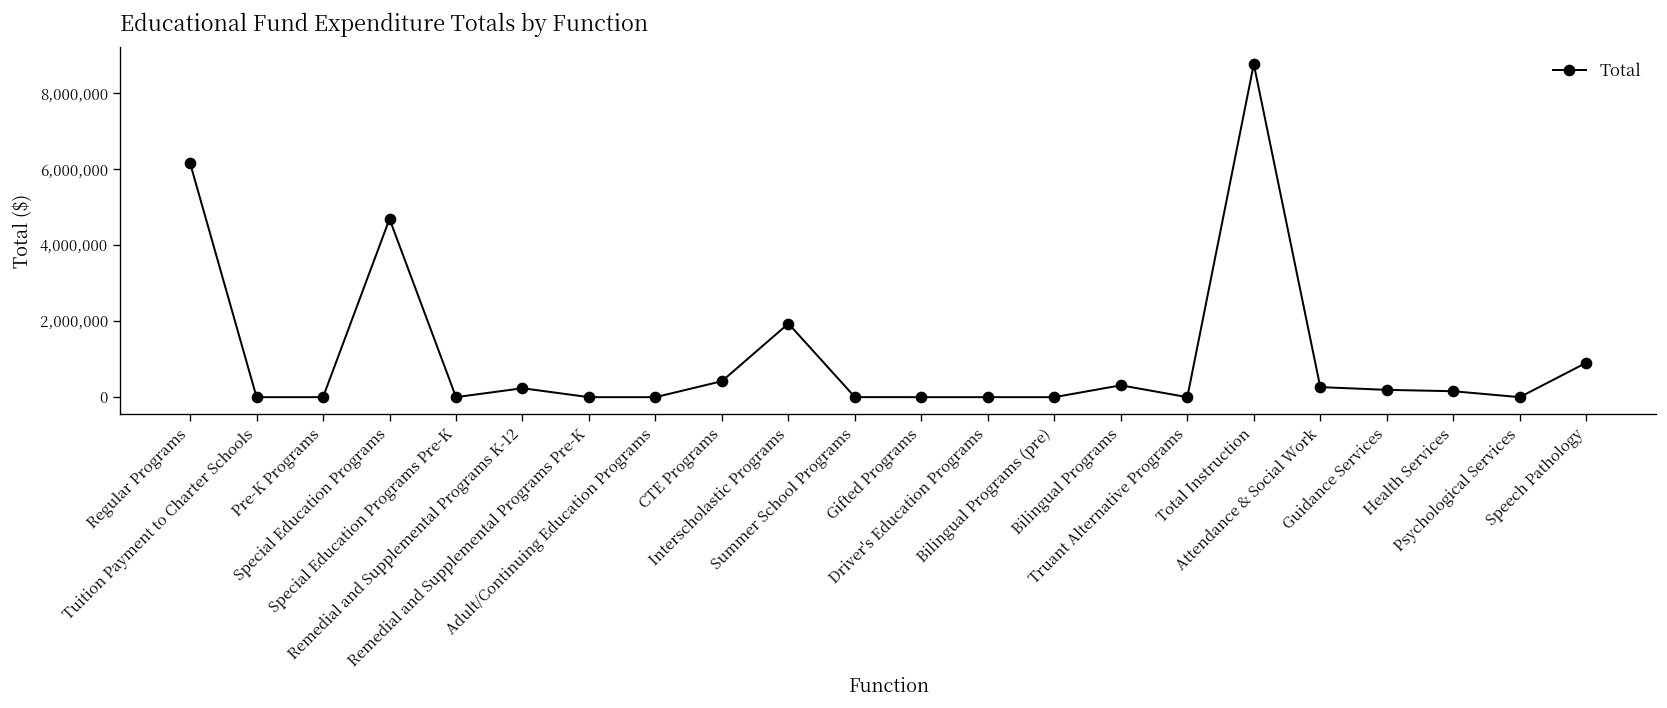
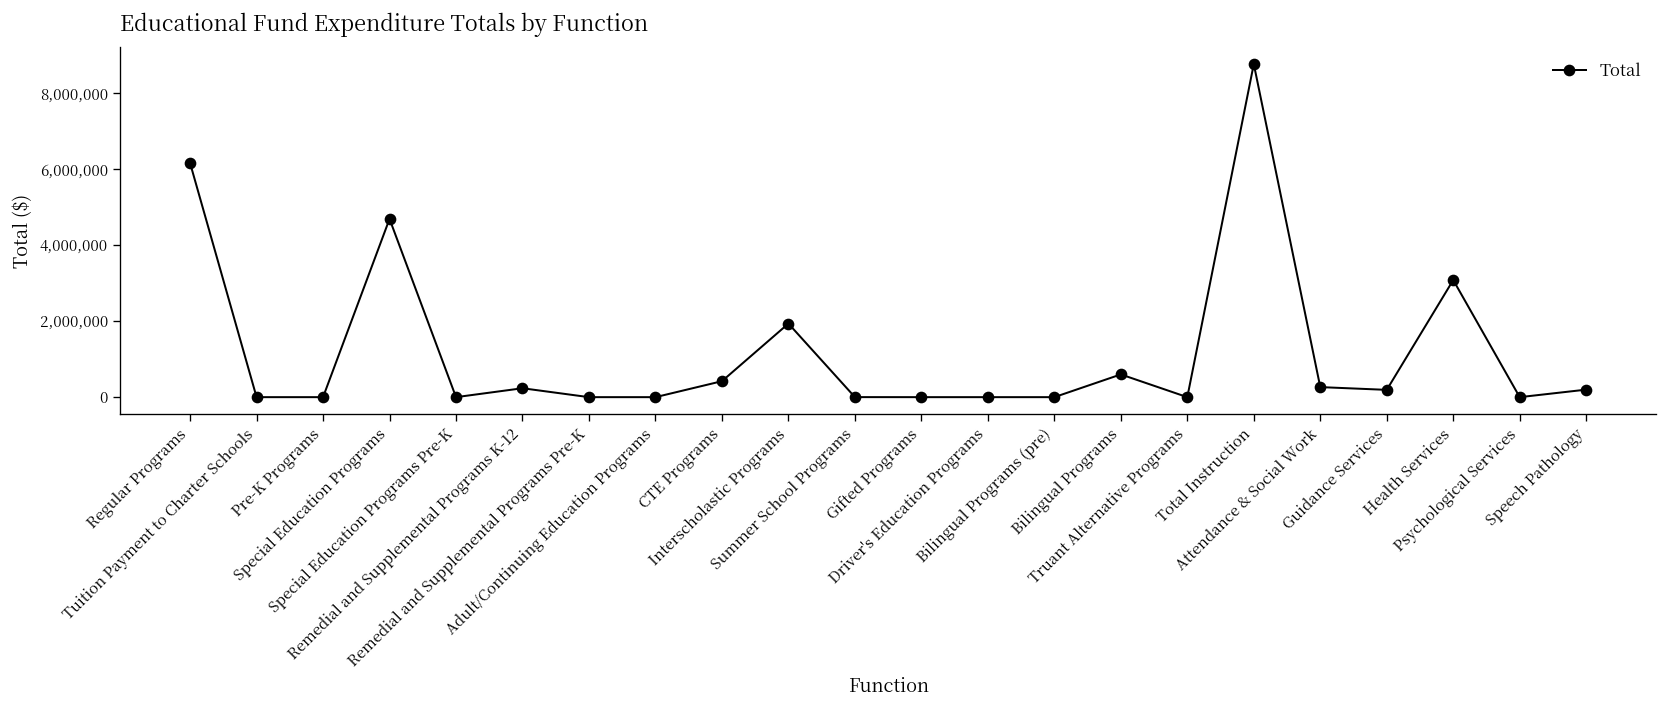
Bilingual Programs: 300,000 -> 600,000
Health Services: 200,000 -> 3,100,000
Speech Pathology: 900,000 -> 200,000
